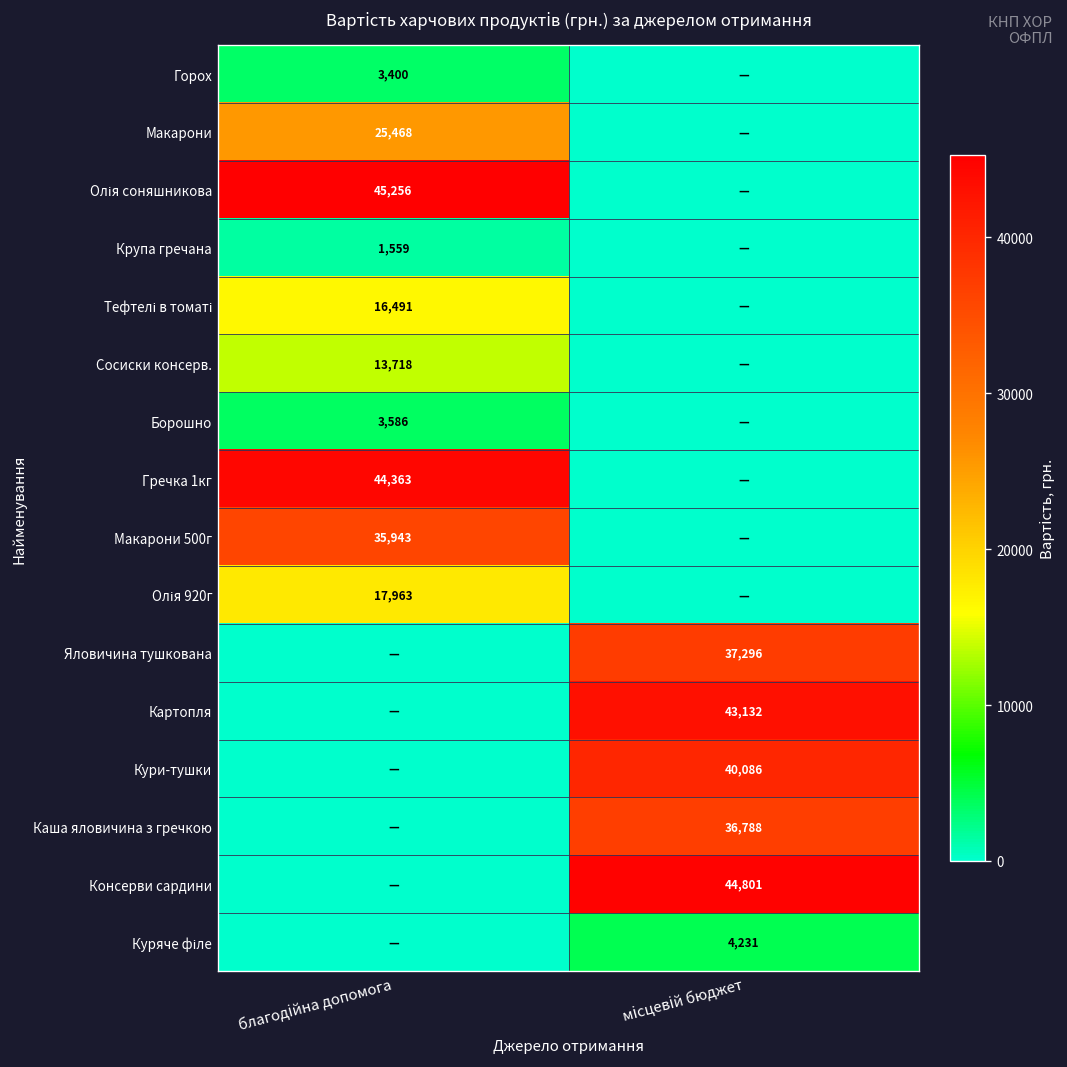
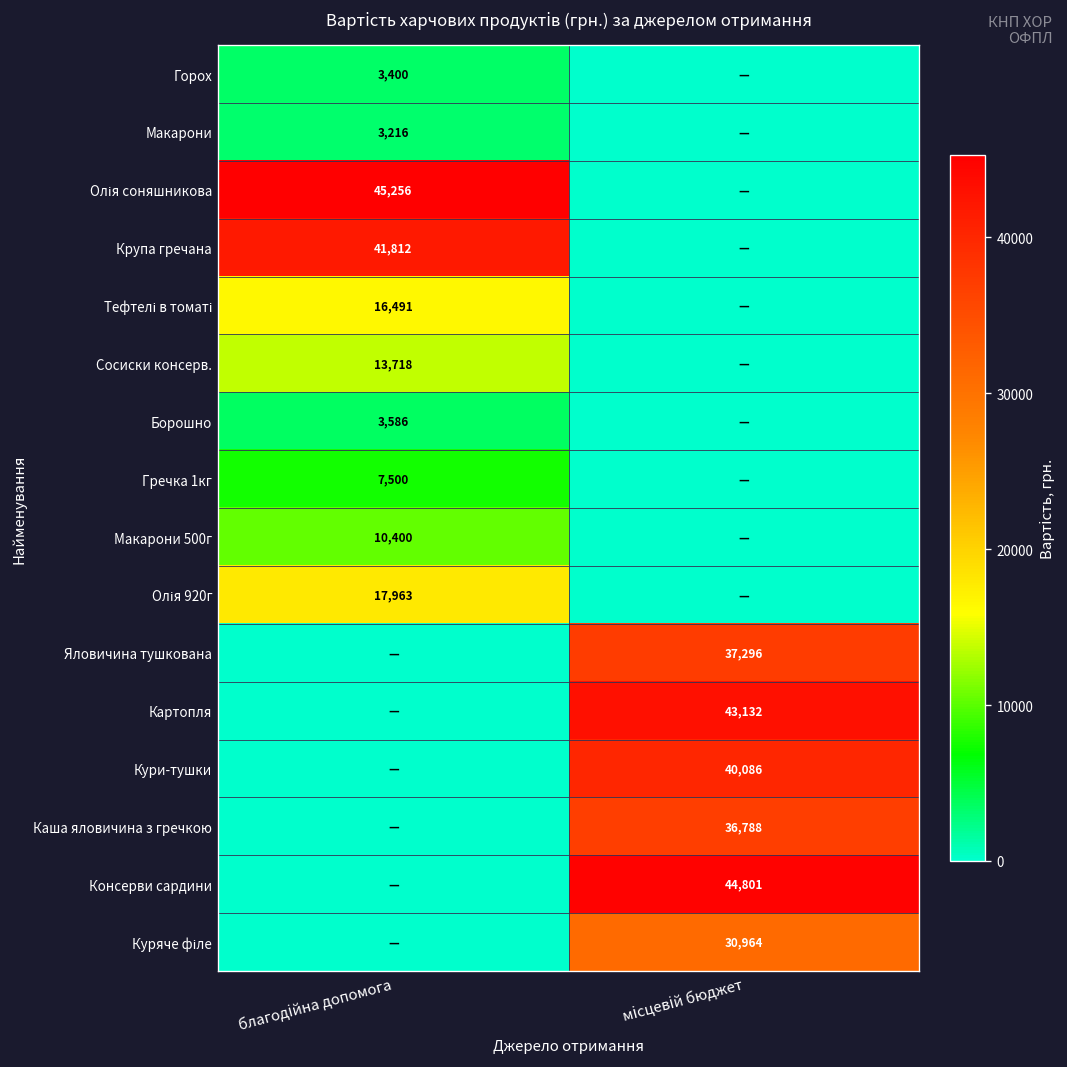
Макарони, благодійна допомога: 25,468 -> 3,216
Крупа гречана, благодійна допомога: 1,559 -> 41,812
Гречка 1кг, благодійна допомога: 44,363 -> 7,500
Макарони 500г, благодійна допомога: 35,943 -> 10,400
Куряче філе, місцевій бюджет: 4,231 -> 30,964
